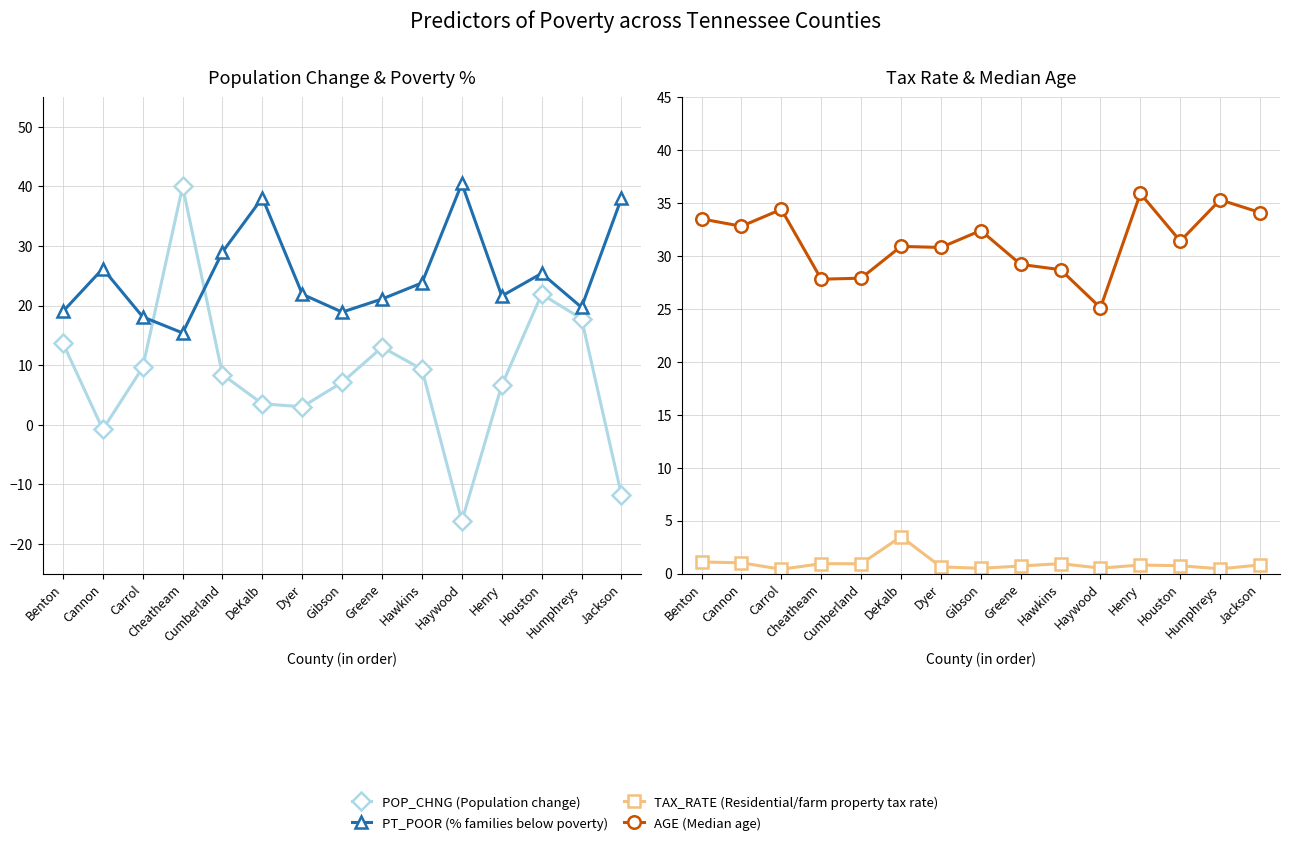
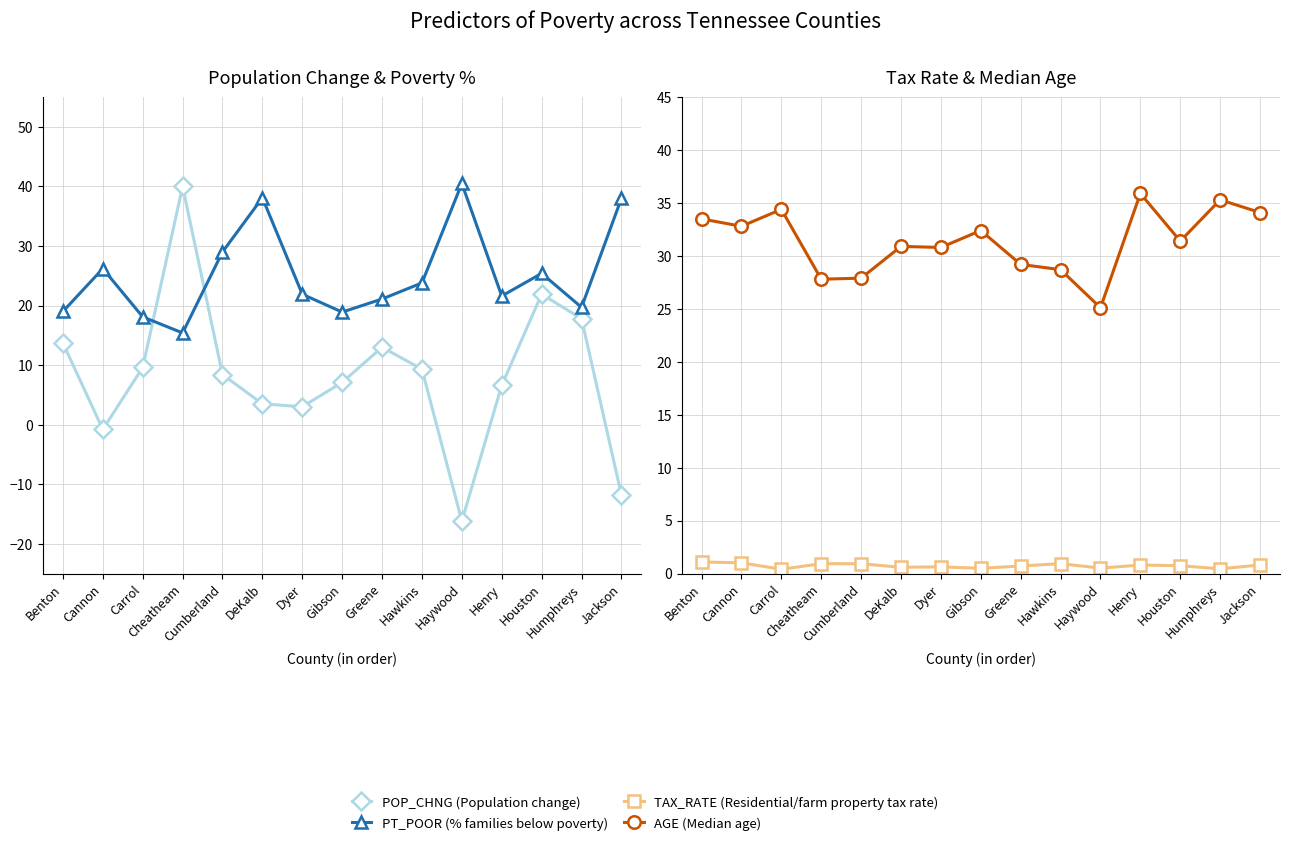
Tax Rate & Median Age, TAX_RATE (Residential/farm property tax rate), DeKalb: 3.5 -> 0.6
